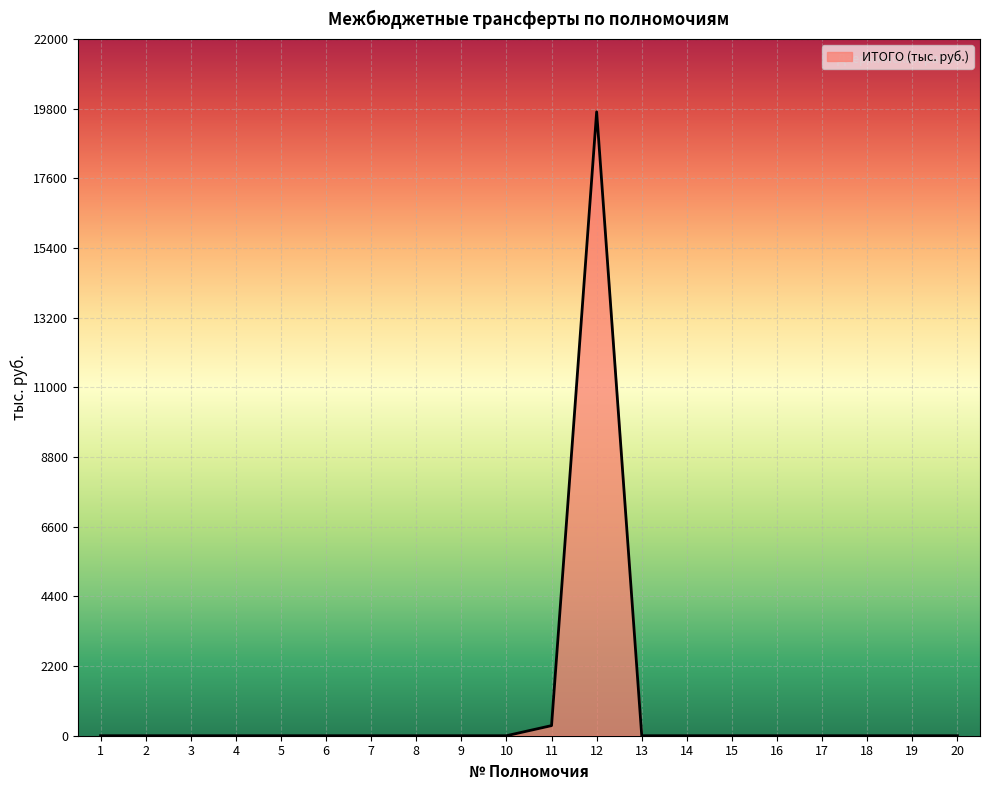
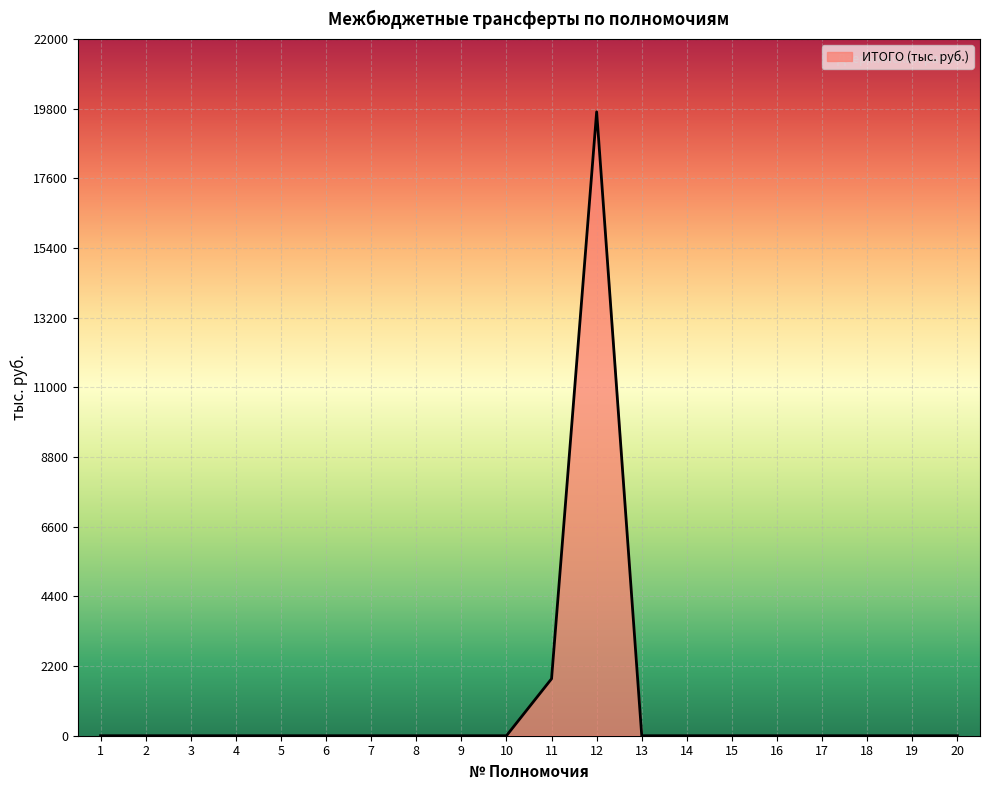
11: 300 -> 1800
